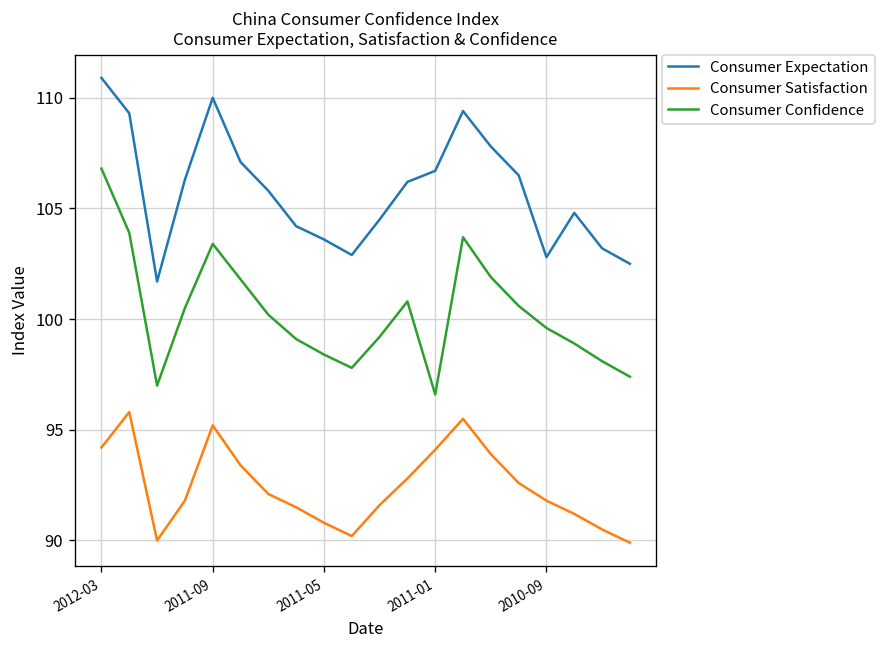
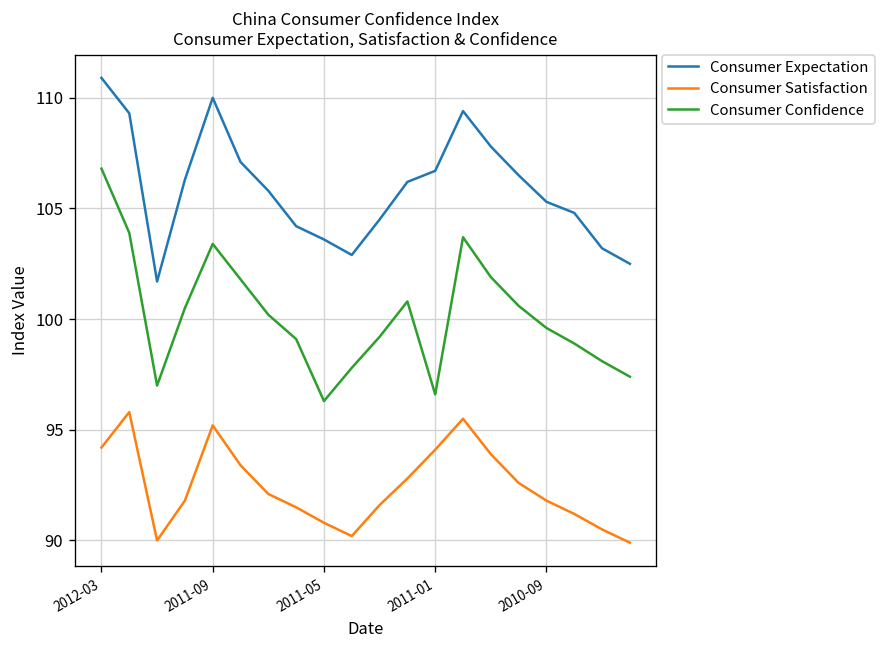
Consumer Confidence, 2011-05: 98.4 -> 96.3
Consumer Expectation, 2010-09: 102.8 -> 105.3
